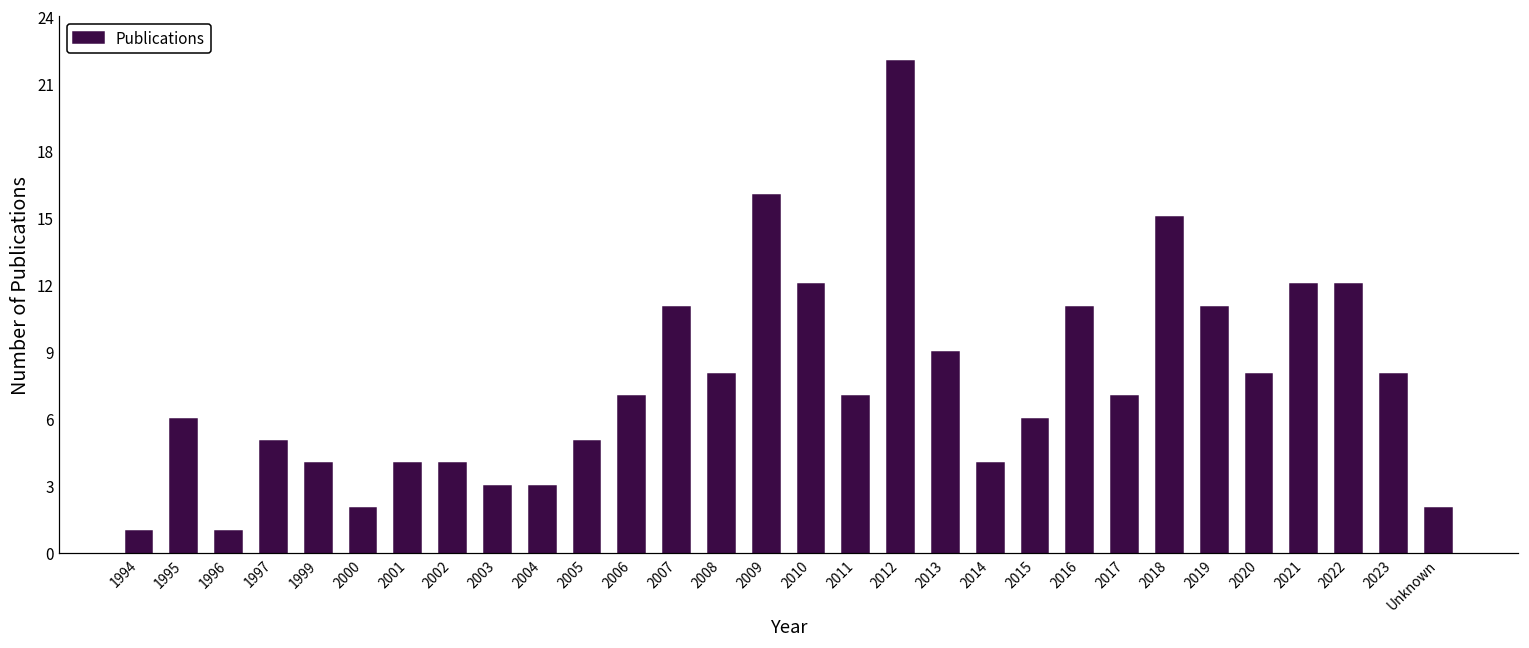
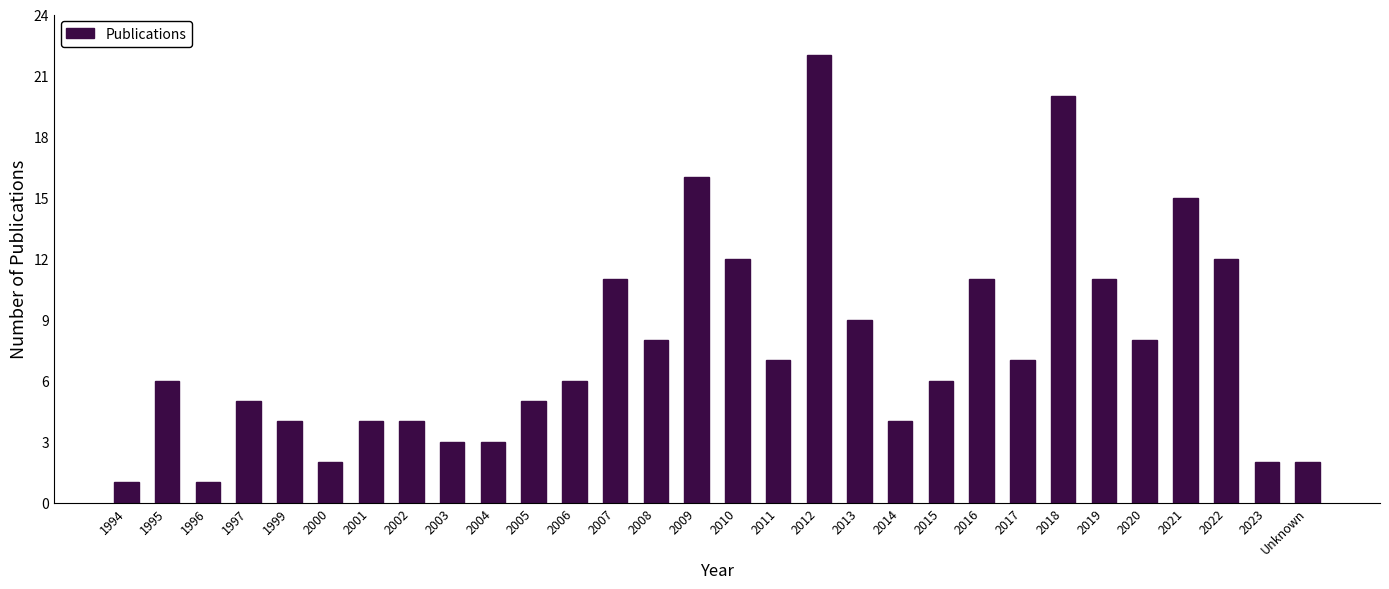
2006: 7 -> 6
2018: 15 -> 20
2021: 12 -> 15
2023: 8 -> 2
